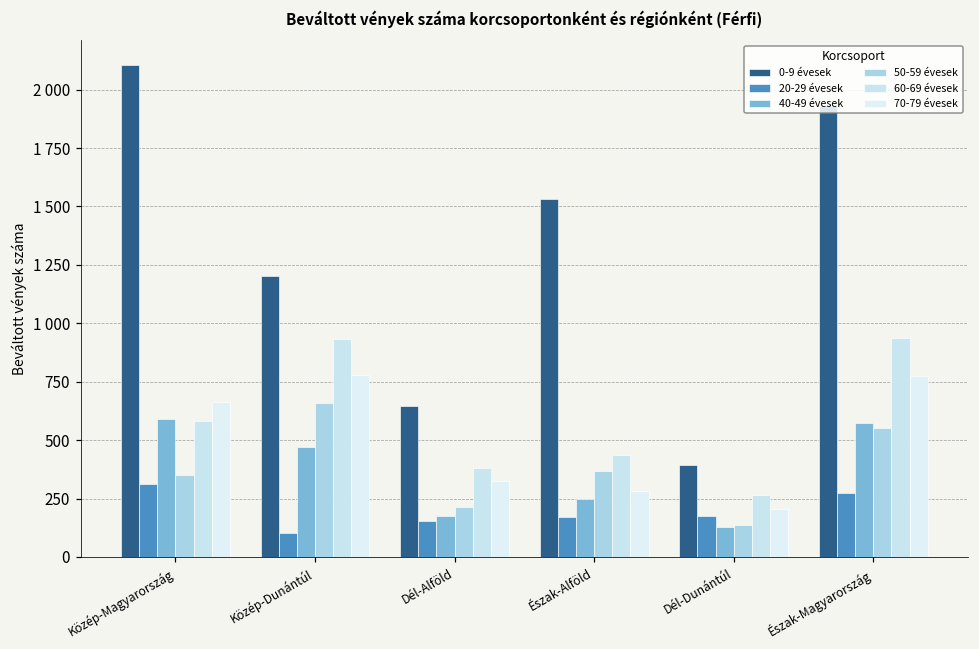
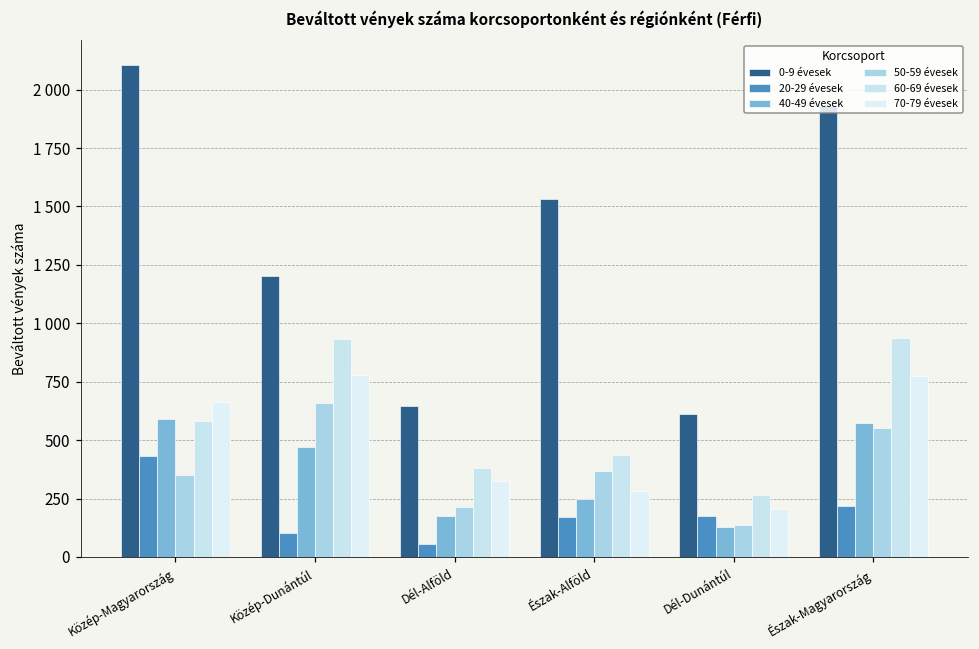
20-29 évesek, Közép-Magyarország: 310 -> 430
20-29 évesek, Dél-Alföld: 150 -> 60
0-9 évesek, Dél-Dunántúl: 400 -> 610
20-29 évesek, Észak-Magyarország: 280 -> 220
